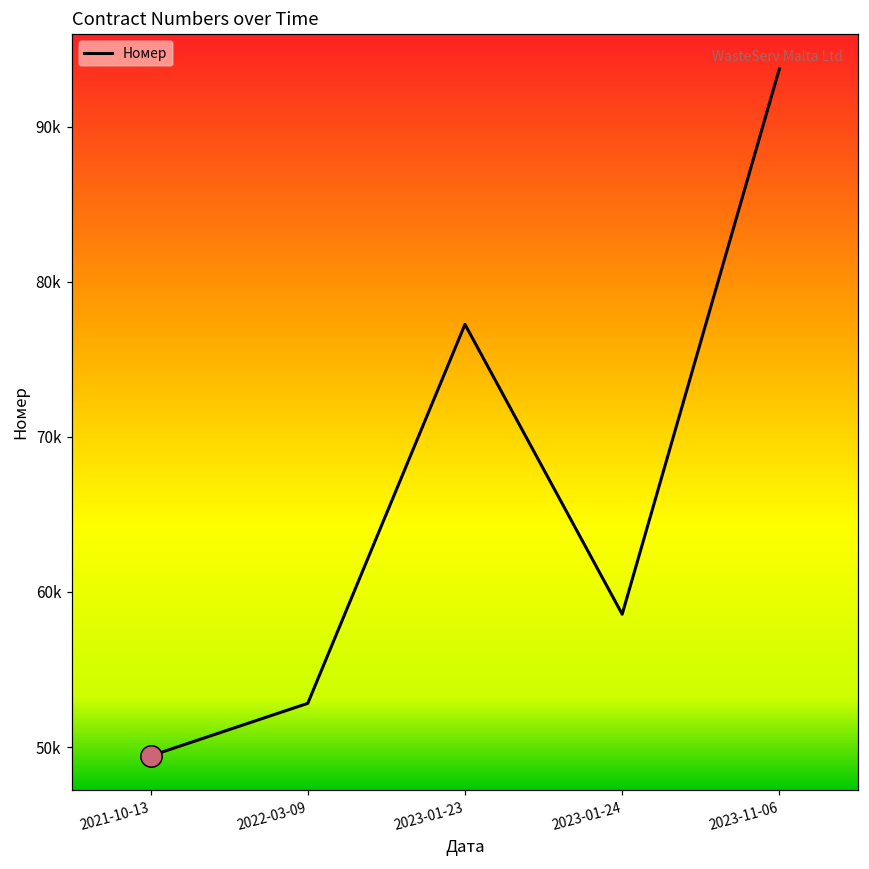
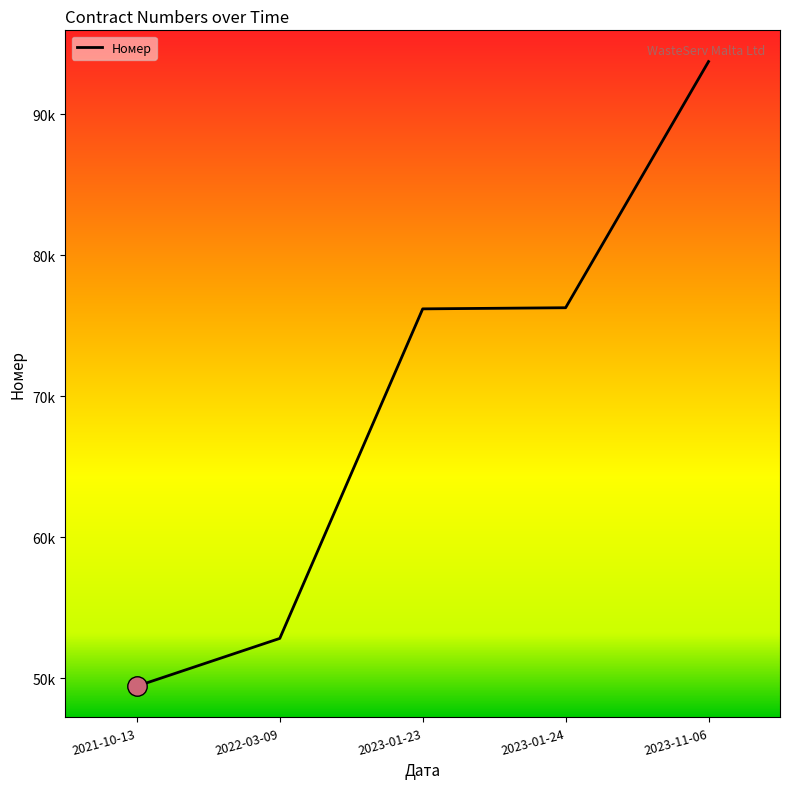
Номер, 2023-01-23: 77300 -> 76200
Номер, 2023-01-24: 58600 -> 76300
